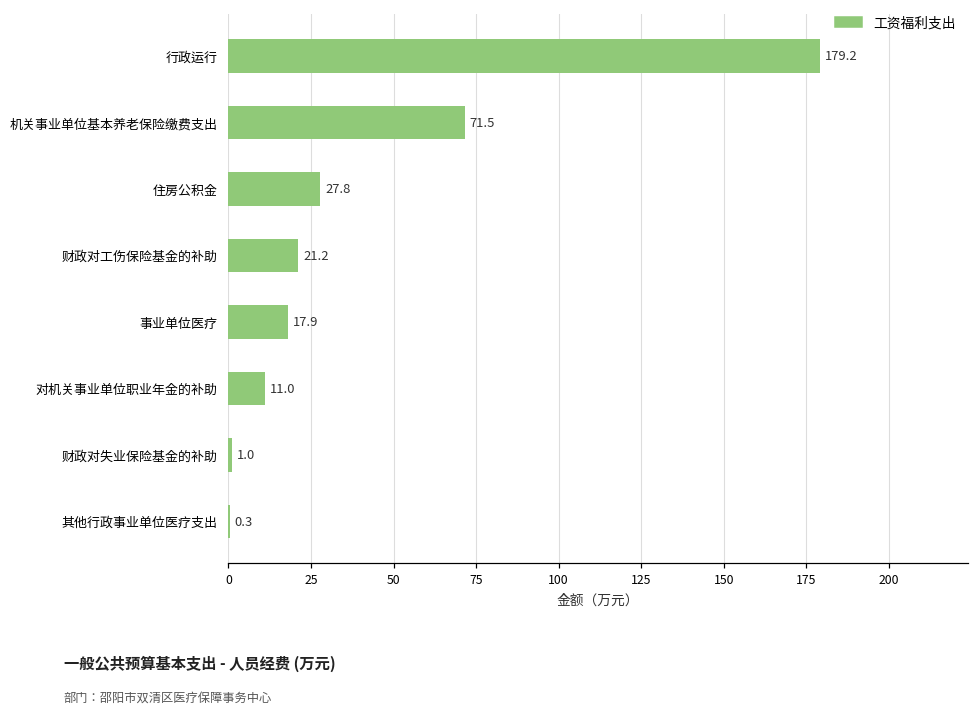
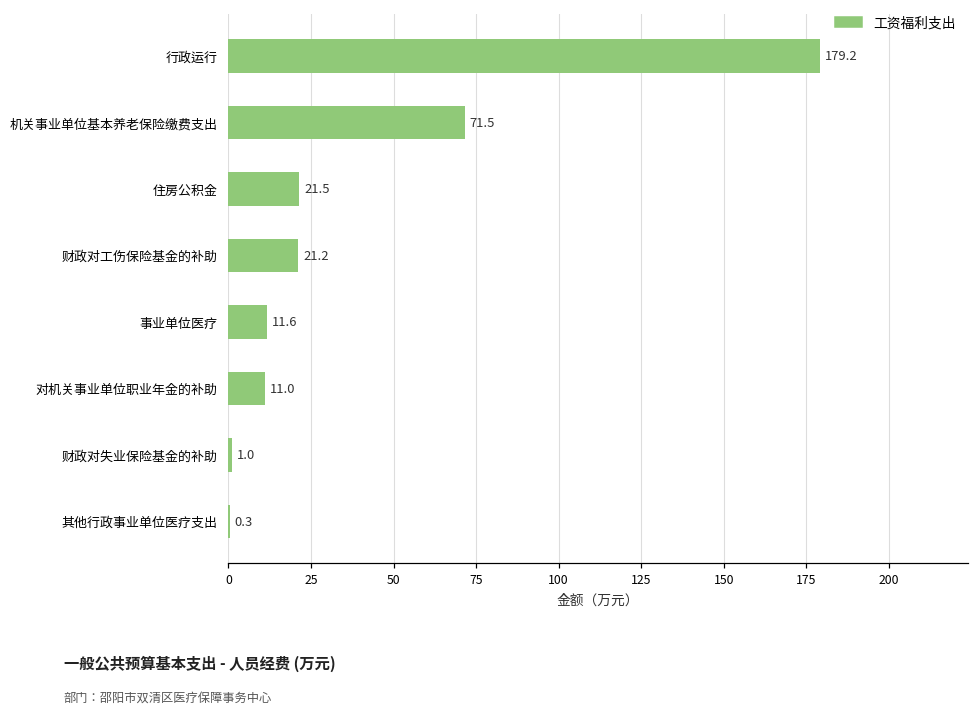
住房公积金: 27.8 -> 21.5
事业单位医疗: 17.9 -> 11.6
